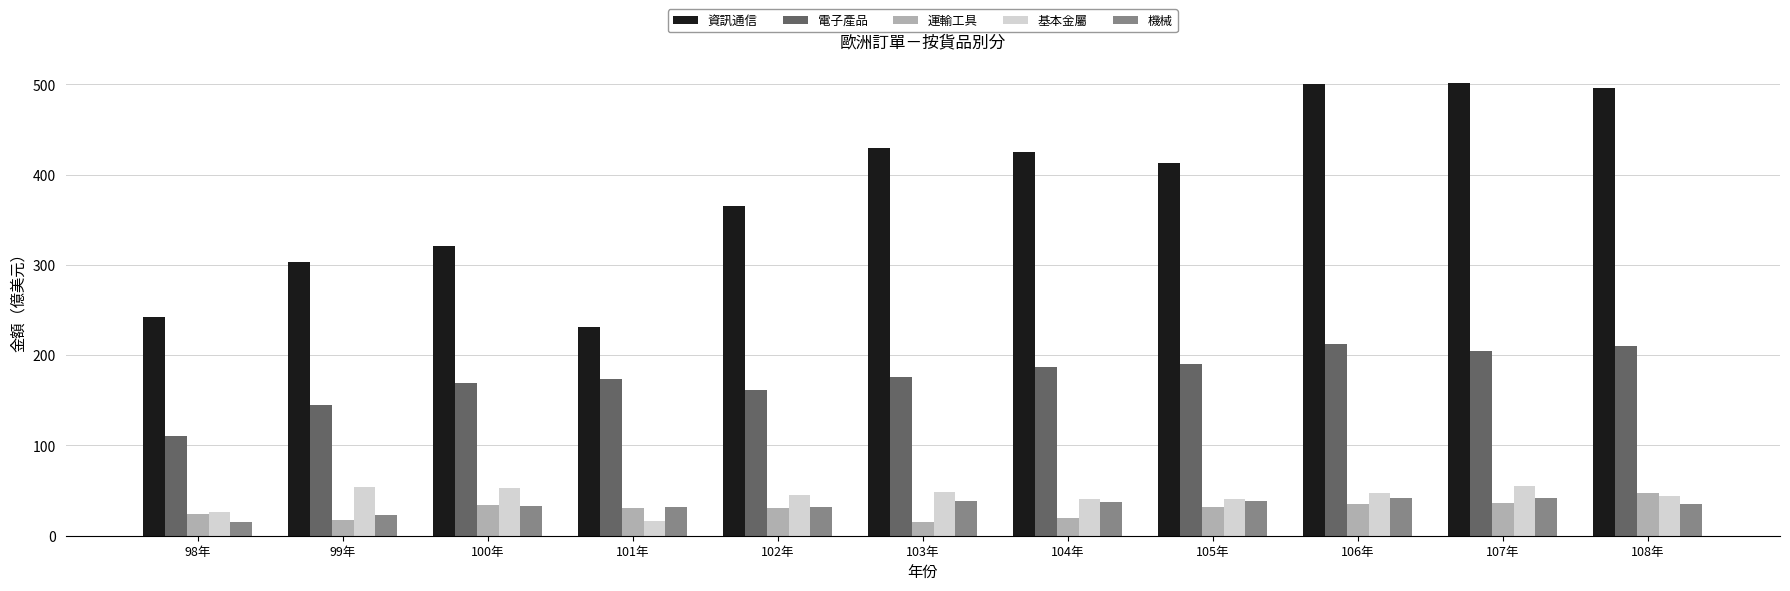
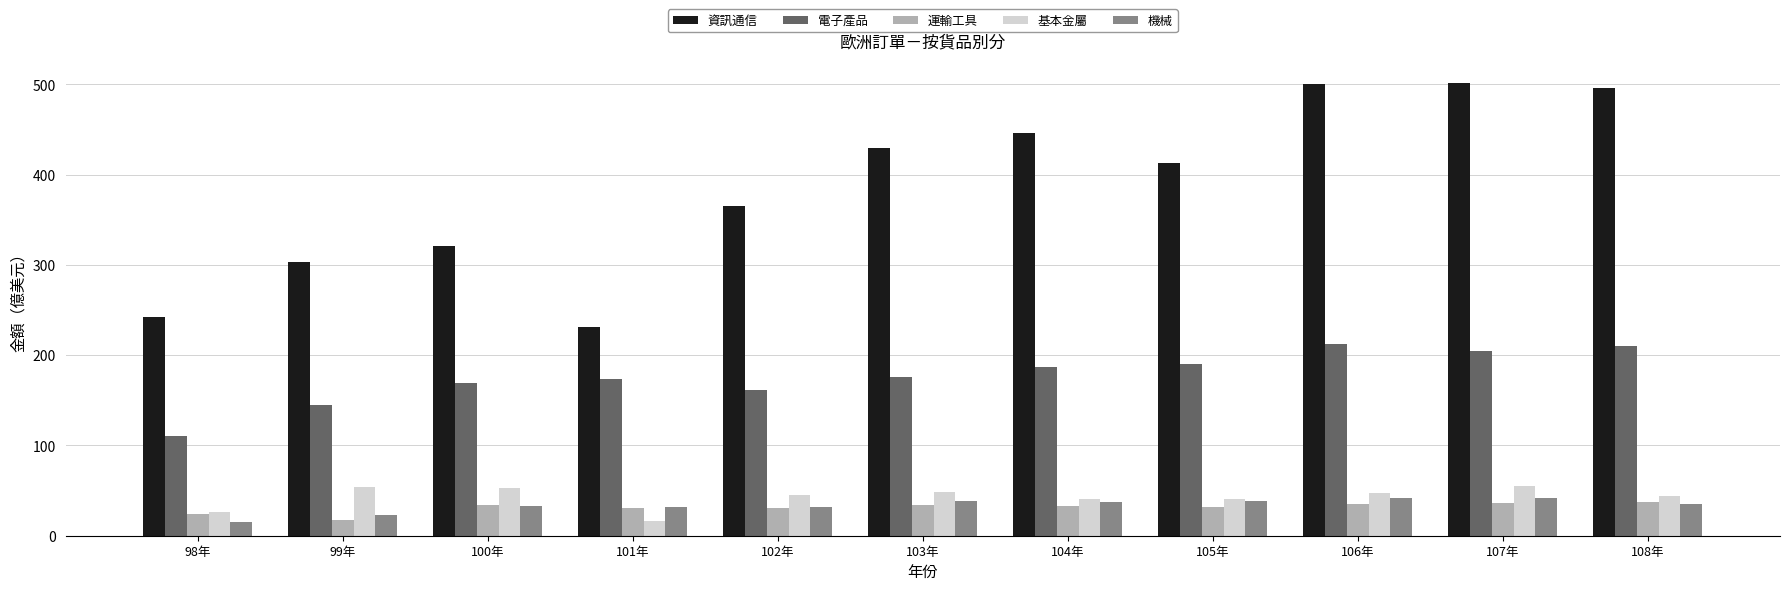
運輸工具, 103年: 20 -> 30
資訊通信, 104年: 430 -> 450
運輸工具, 104年: 20 -> 30
運輸工具, 108年: 50 -> 40
